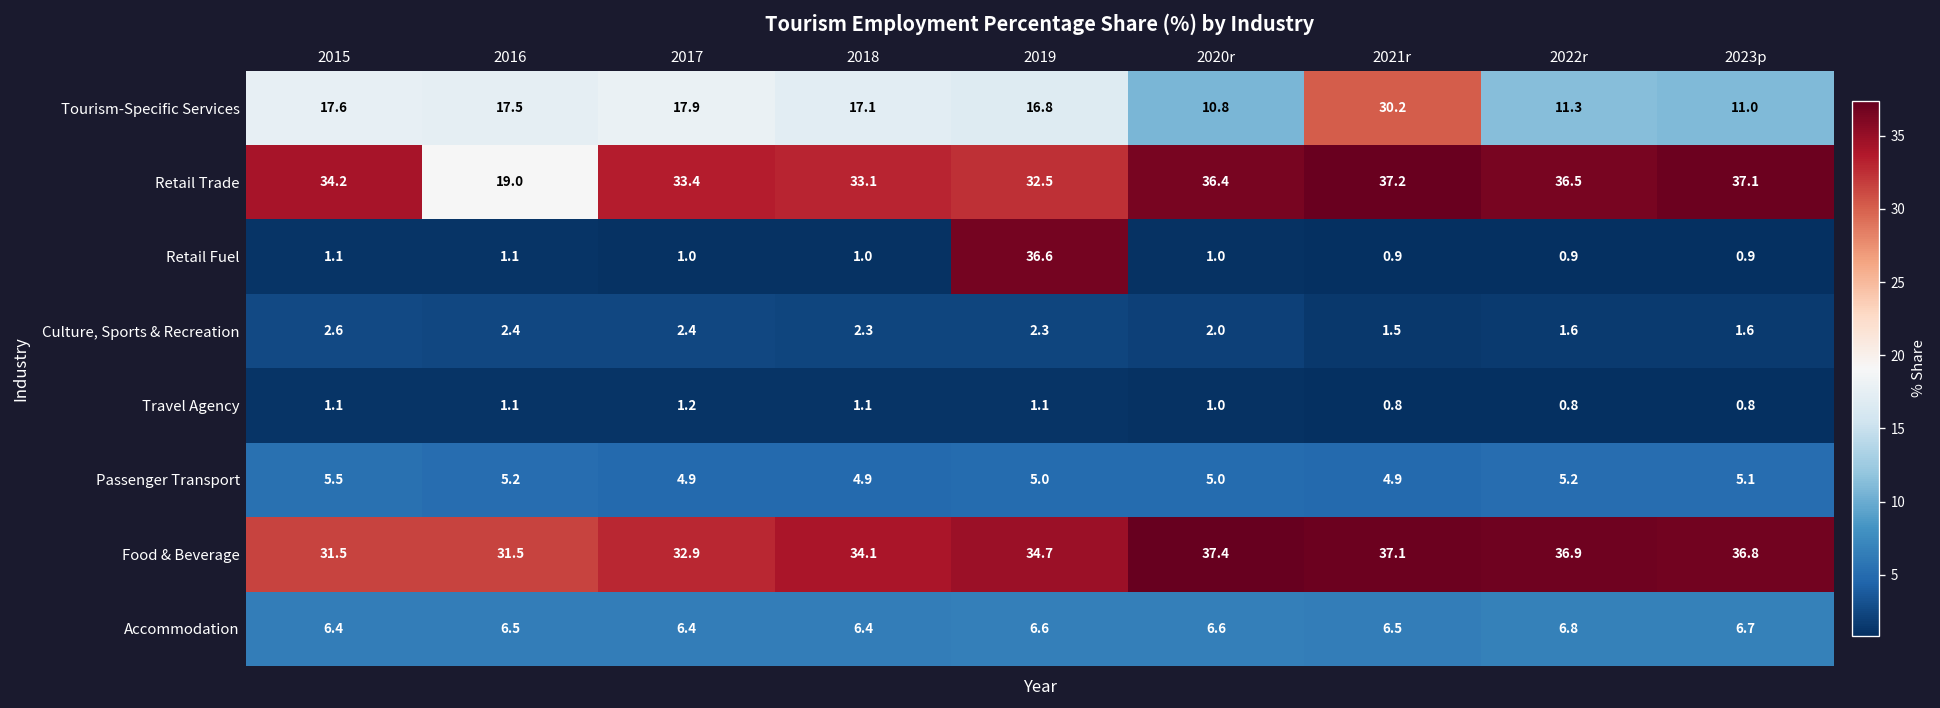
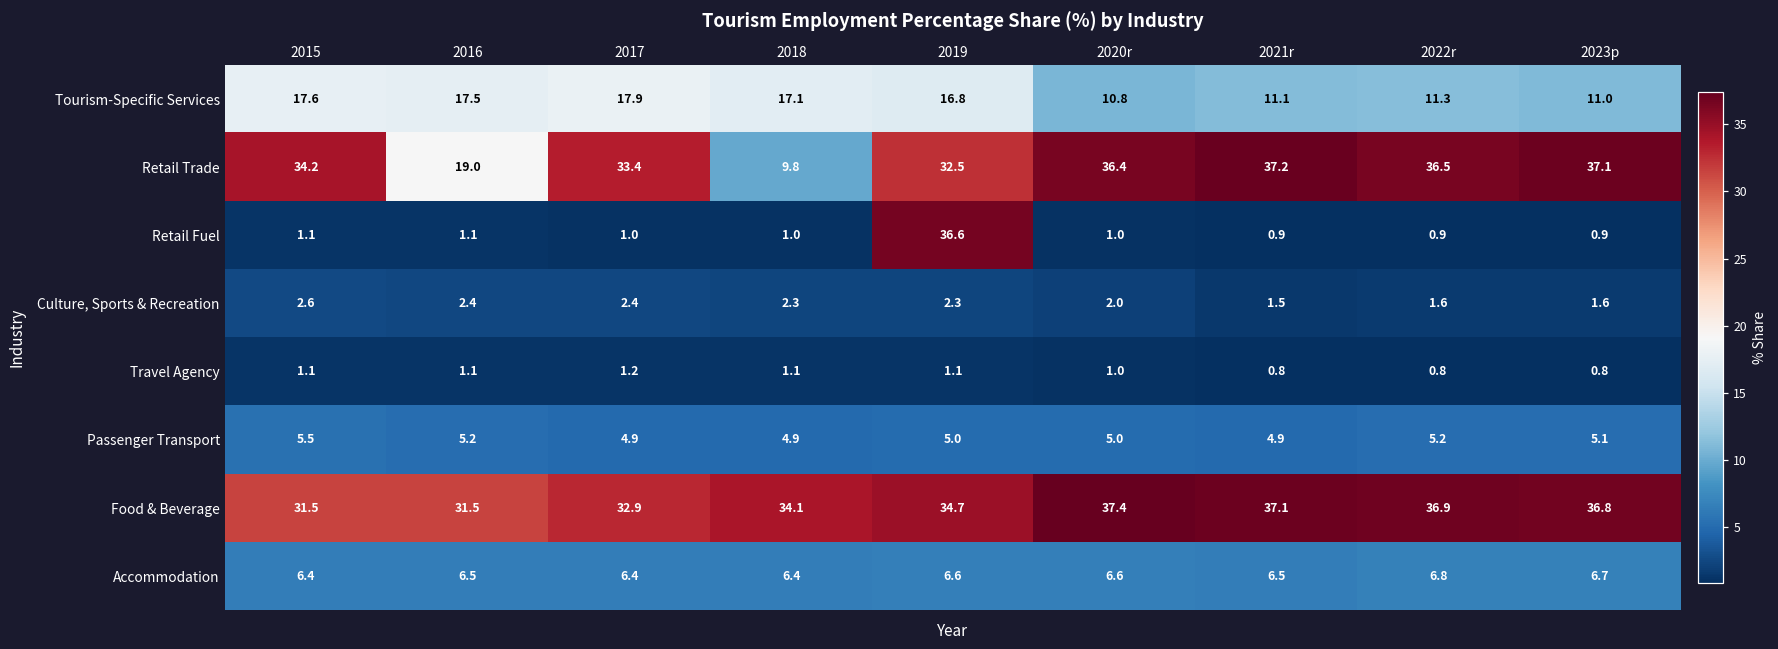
Tourism-Specific Services, 2021r: 30.2 -> 11.1
Retail Trade, 2018: 33.1 -> 9.8
